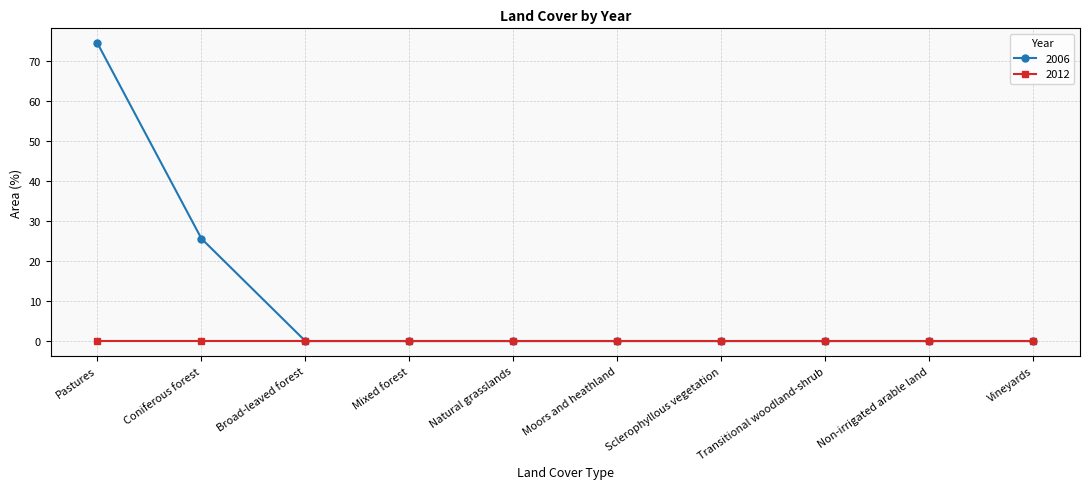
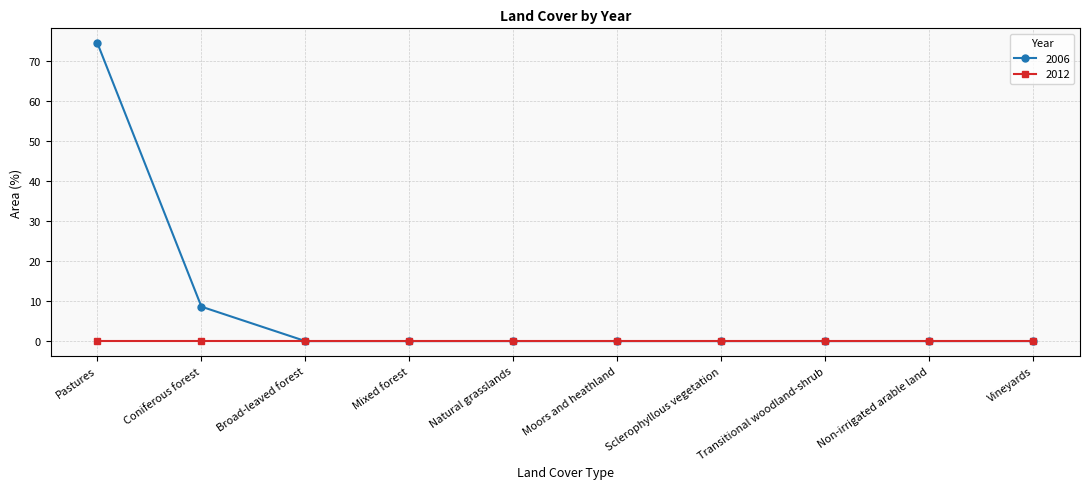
2006, Coniferous forest: 26 -> 9
